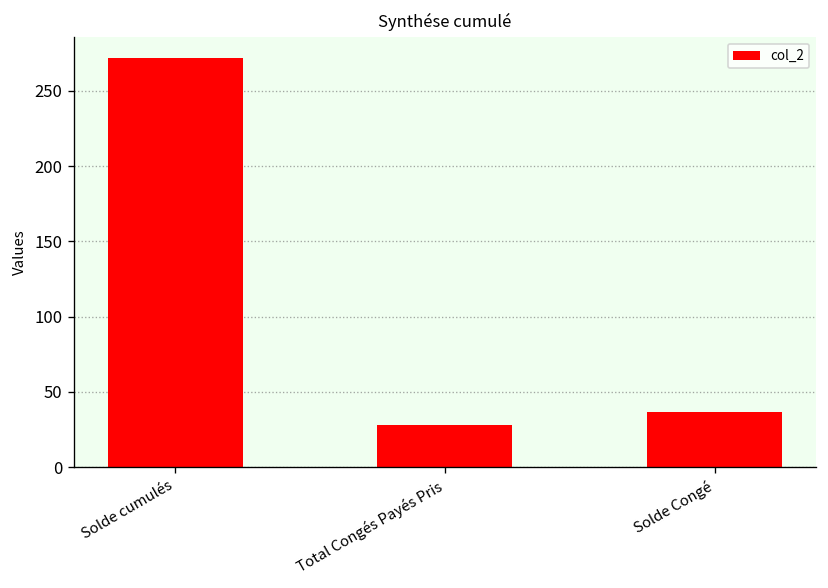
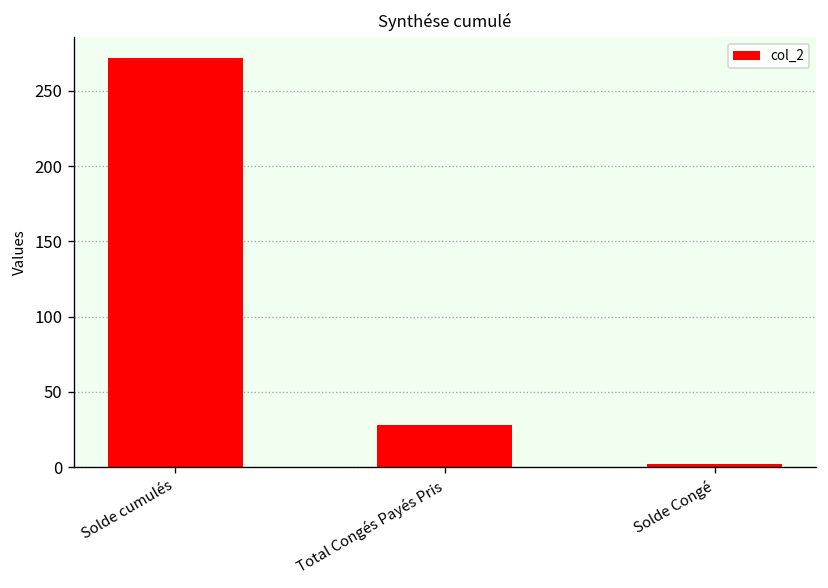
Solde Congé: 36 -> 2
